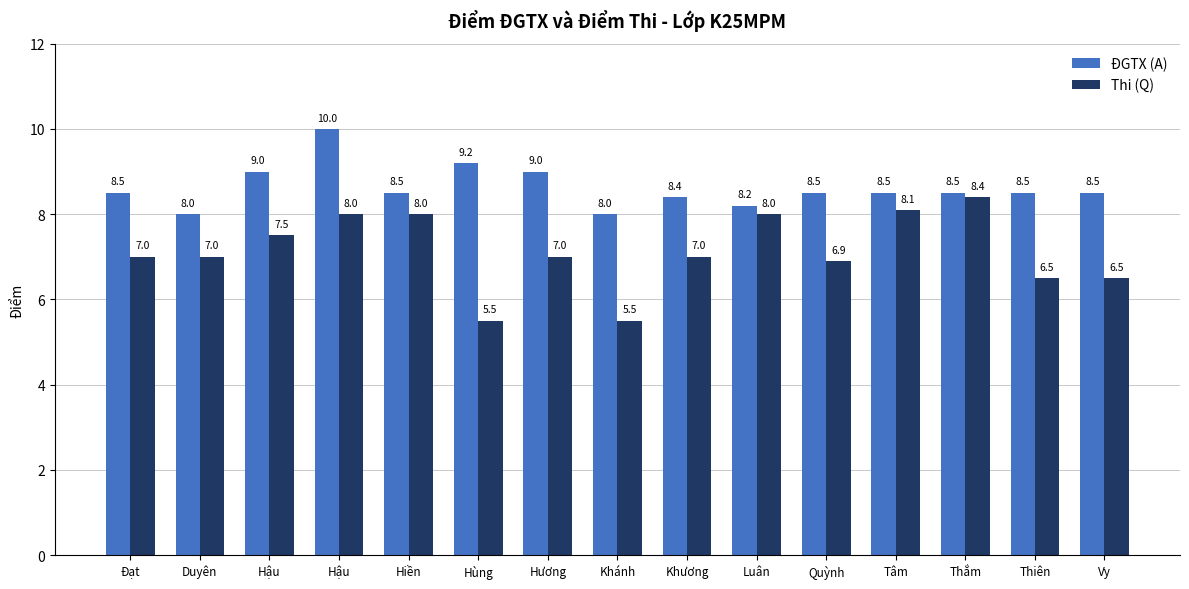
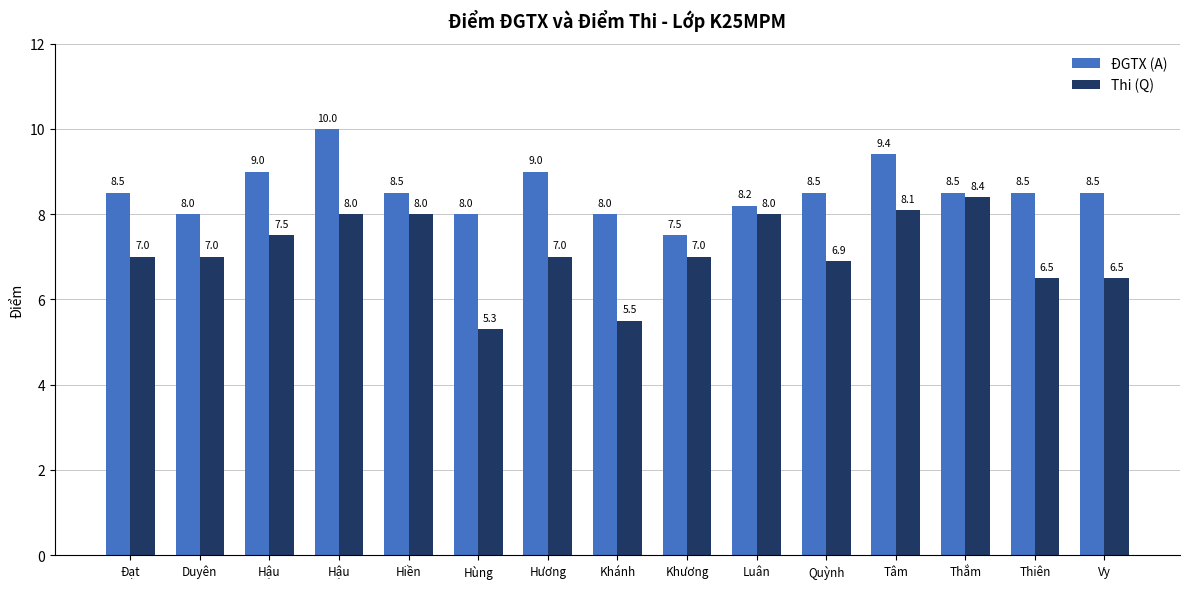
ĐGTX (A), Hùng: 9.2 -> 8.0
Thi (Q), Hùng: 5.5 -> 5.3
ĐGTX (A), Khương: 8.4 -> 7.5
ĐGTX (A), Tâm: 8.5 -> 9.4
